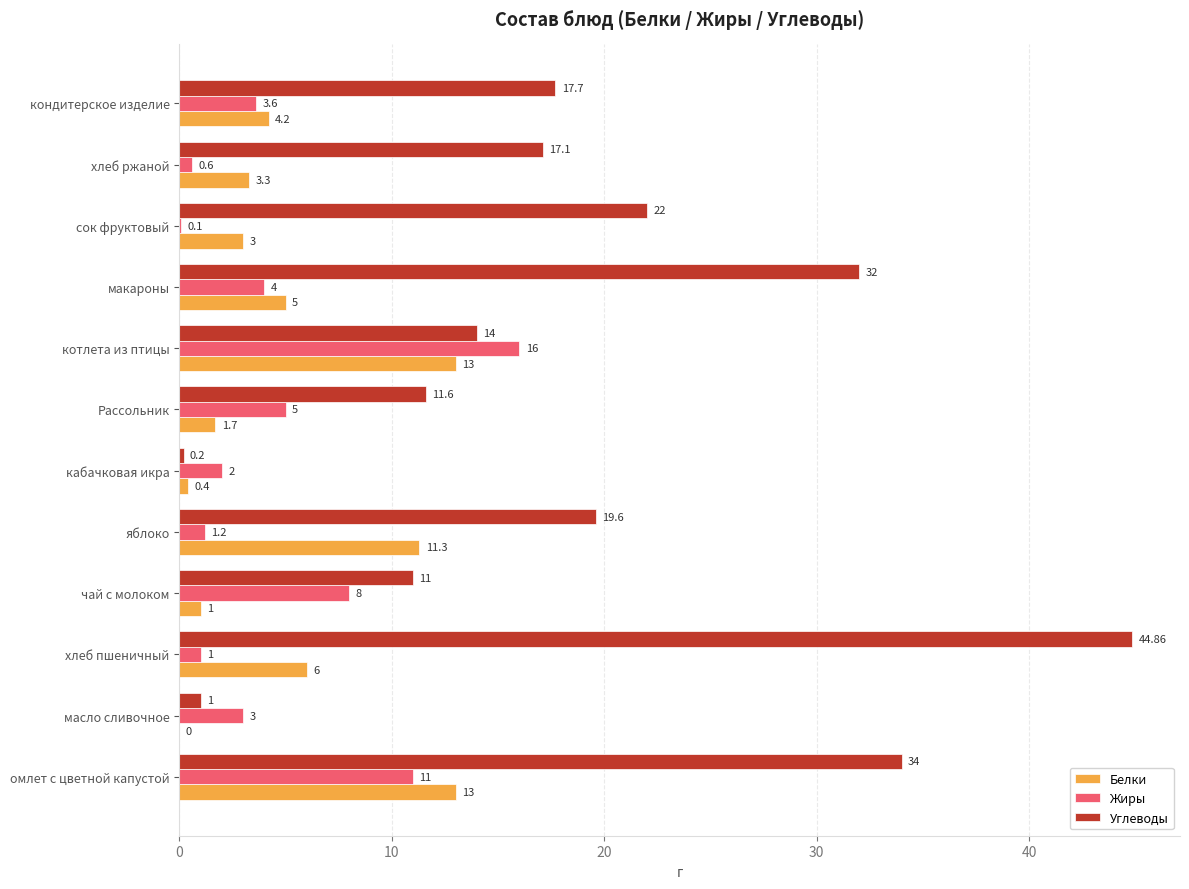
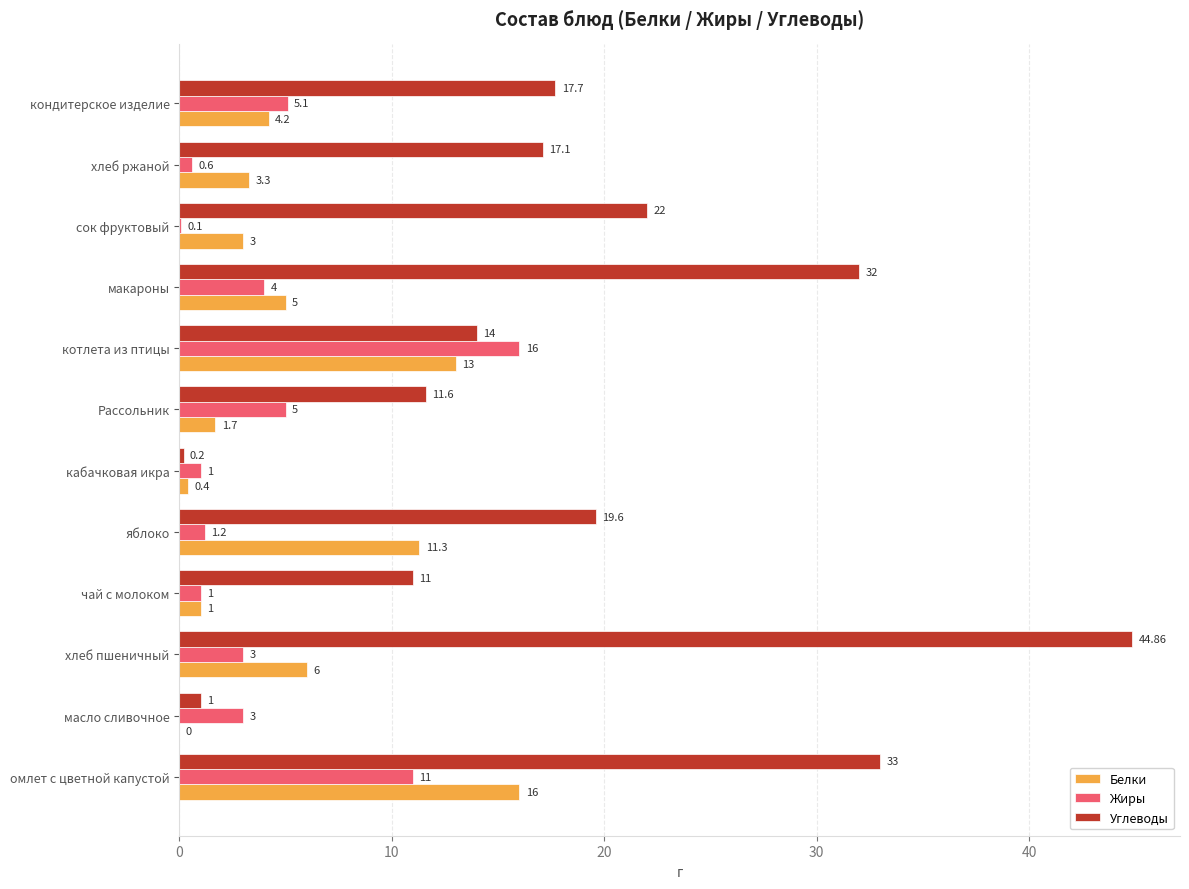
Жиры, кондитерское изделие: 3.6 -> 5.1
Жиры, кабачковая икра: 2 -> 1
Жиры, чай с молоком: 8 -> 1
Жиры, хлеб пшеничный: 1 -> 3
Углеводы, омлет с цветной капустой: 34 -> 33
Белки, омлет с цветной капустой: 13 -> 16
